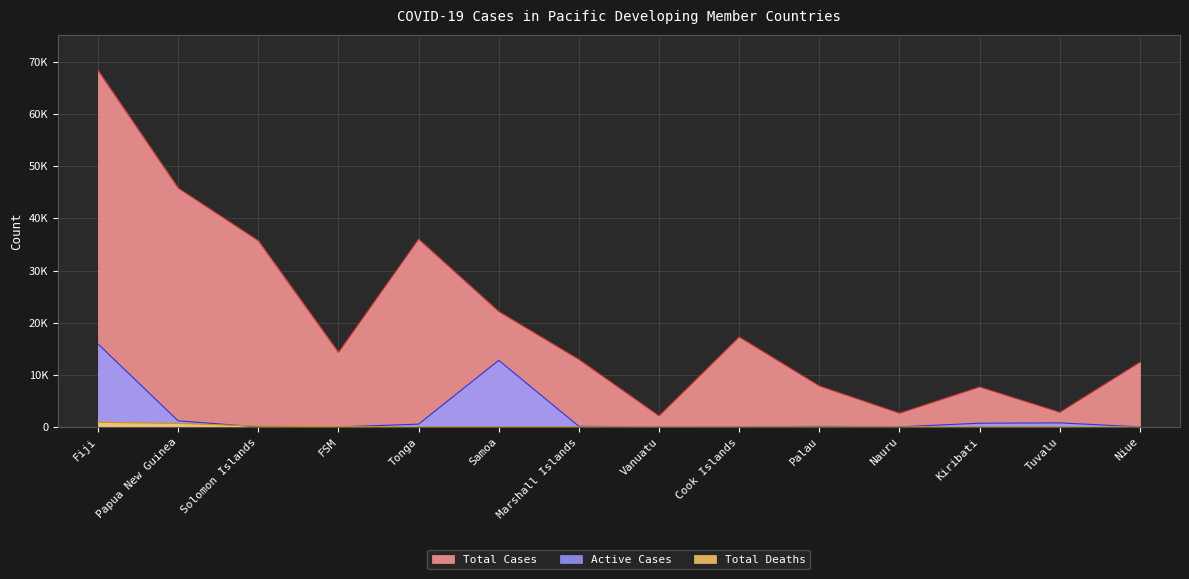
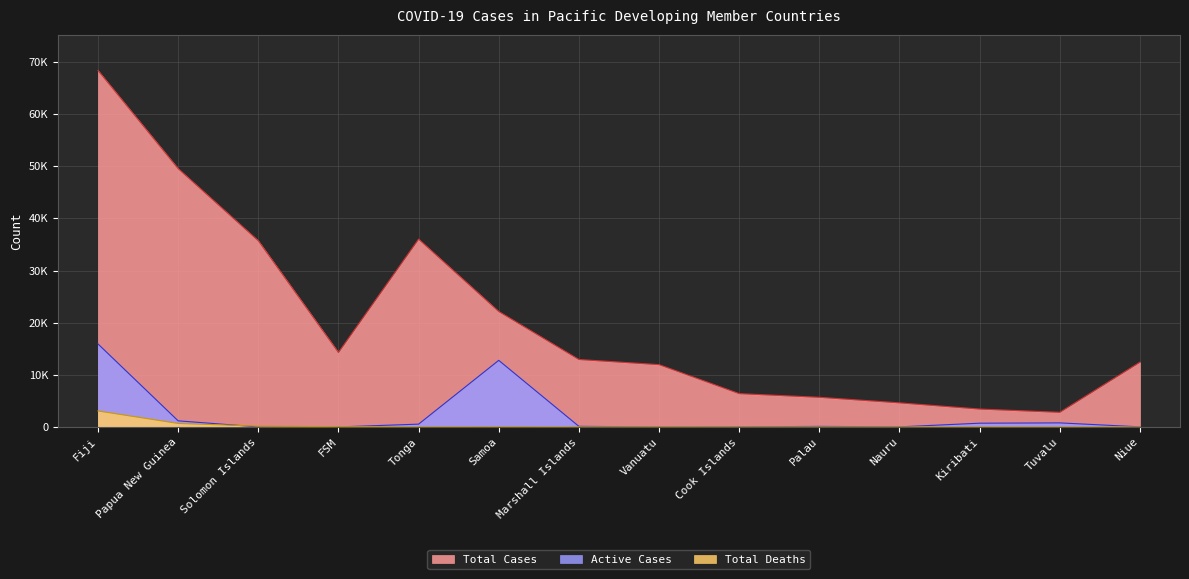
Total Deaths, Fiji: 1000 -> 3000
Total Cases, Papua New Guinea: 46000 -> 50000
Total Cases, Vanuatu: 2000 -> 12000
Total Cases, Cook Islands: 17000 -> 6000
Total Cases, Palau: 8000 -> 6000
Total Cases, Nauru: 3000 -> 5000
Total Cases, Kiribati: 8000 -> 3000
